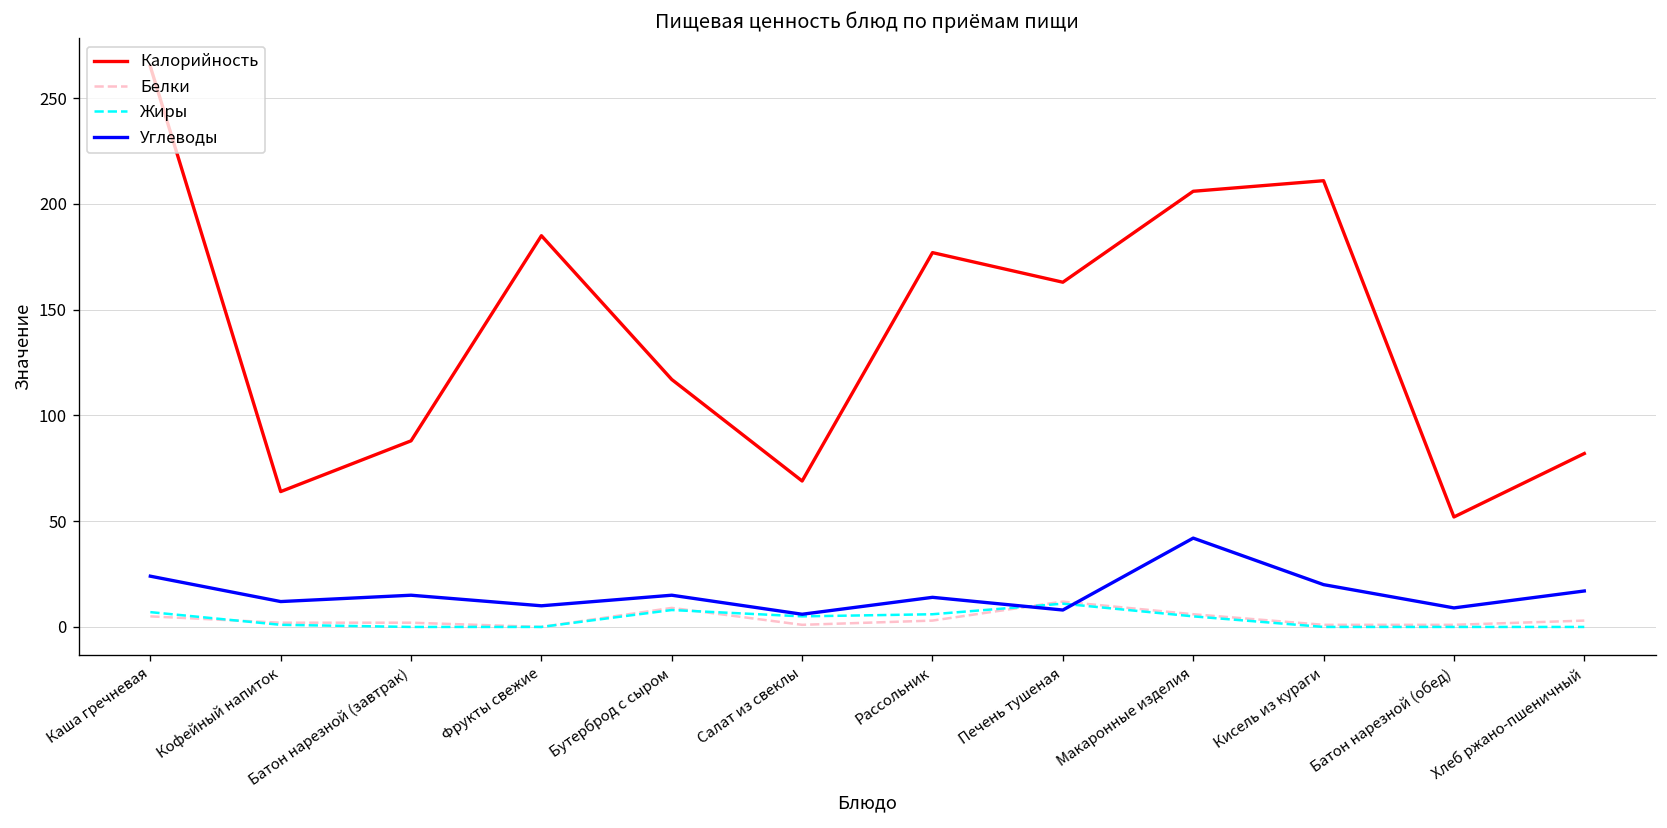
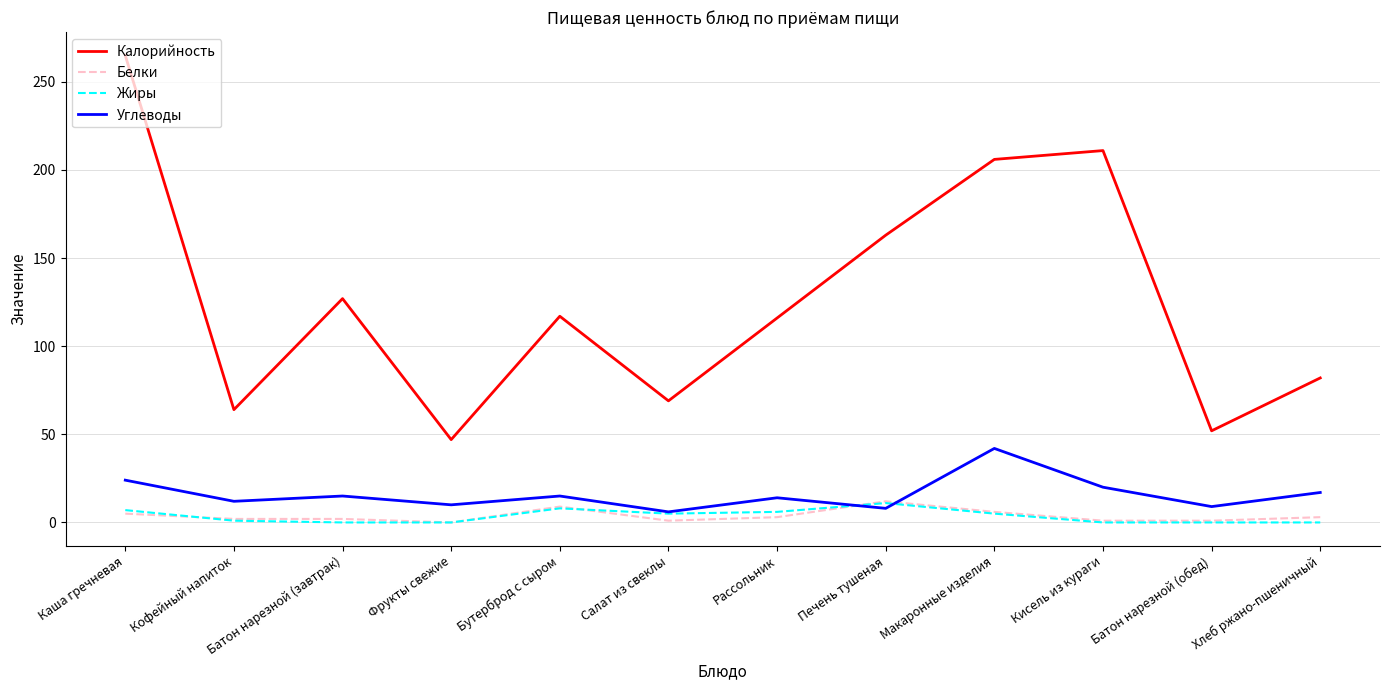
Калорийность, Батон нарезной (завтрак): 88 -> 127
Калорийность, Фрукты свежие: 185 -> 47
Калорийность, Рассольник: 177 -> 116
